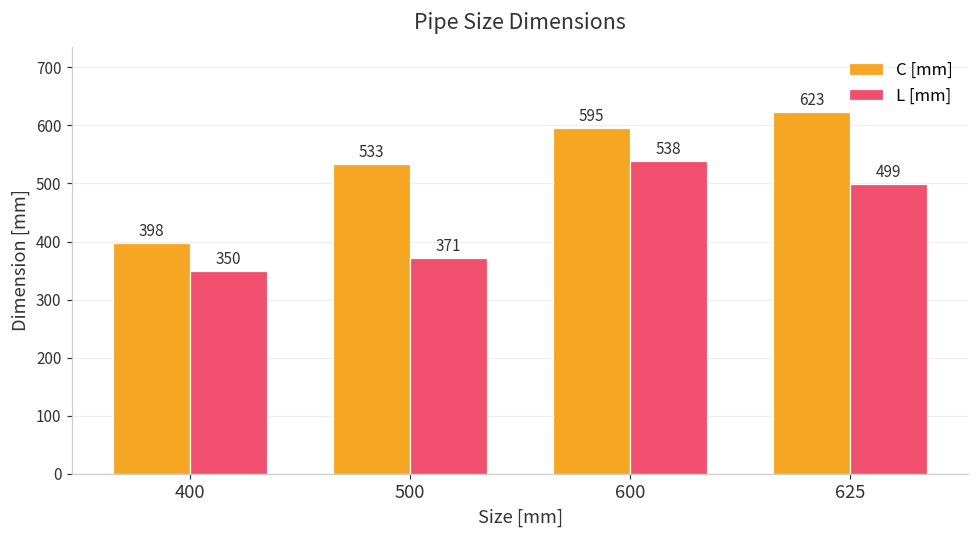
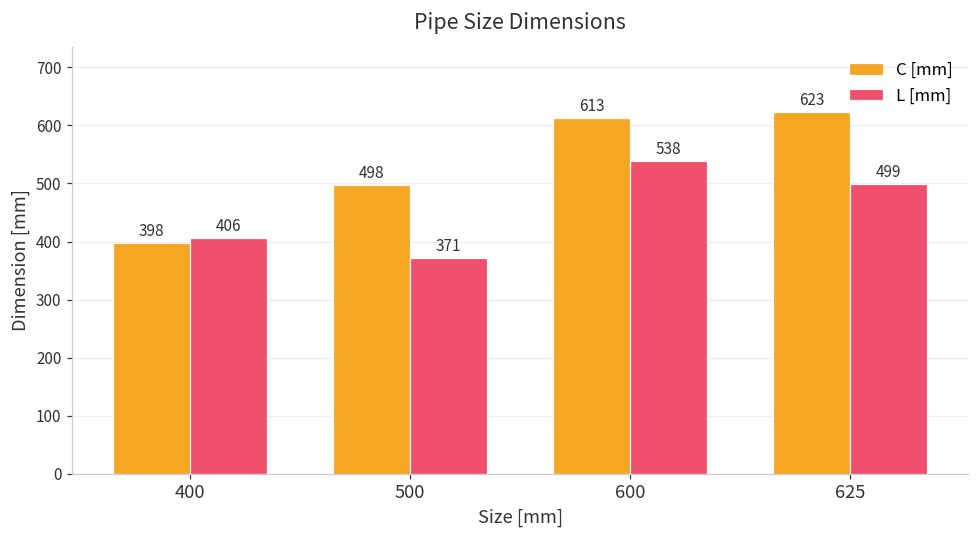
L [mm], 400: 350 -> 406
C [mm], 500: 533 -> 498
C [mm], 600: 595 -> 613
